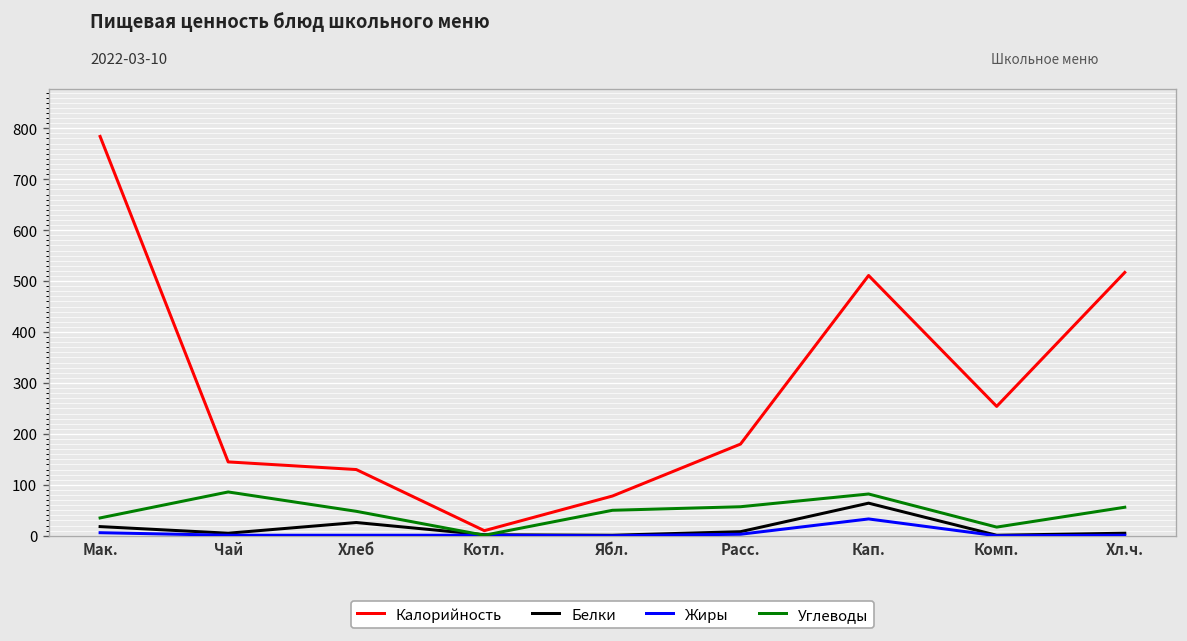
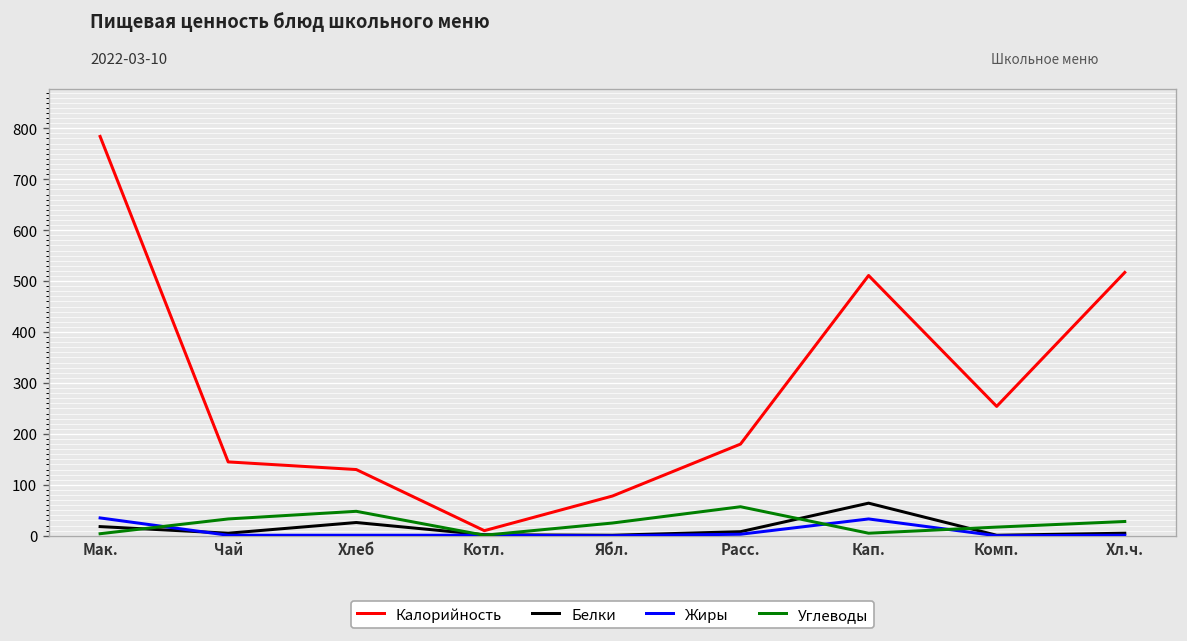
Жиры, Мак.: 10 -> 40
Углеводы, Мак.: 40 -> 0
Углеводы, Чай: 90 -> 30
Углеводы, Ябл.: 50 -> 30
Углеводы, Кап.: 80 -> 10
Углеводы, Хл.ч.: 60 -> 30
